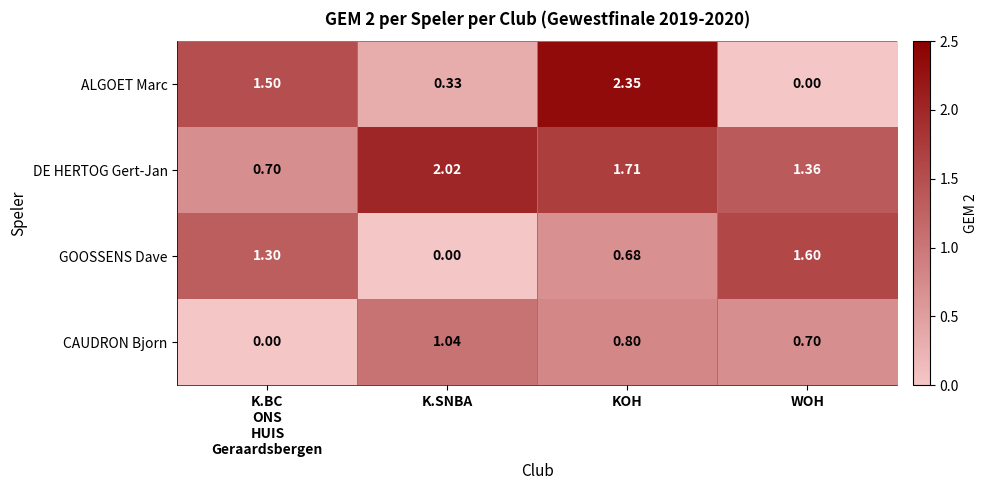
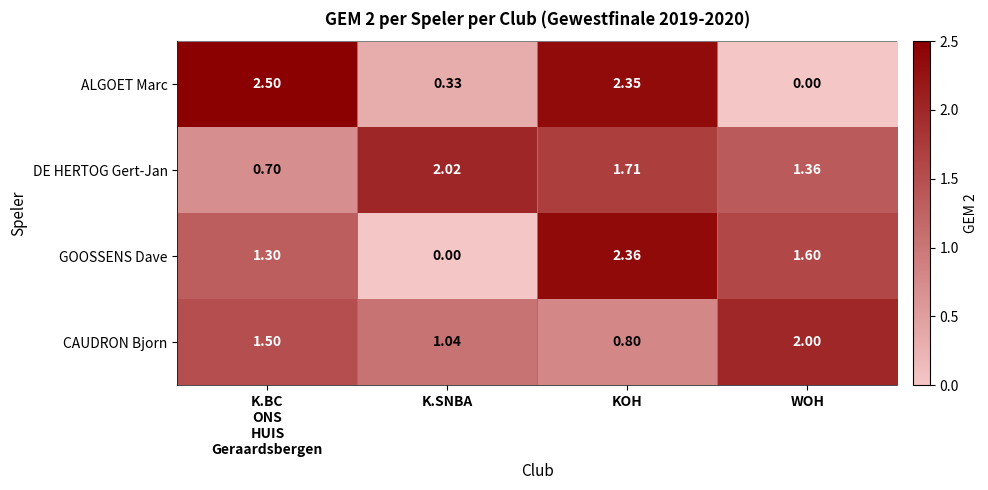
ALGOET Marc, K.BC ONS HUIS Geraardsbergen: 1.50 -> 2.50
GOOSSENS Dave, KOH: 0.68 -> 2.36
CAUDRON Bjorn, K.BC ONS HUIS Geraardsbergen: 0.00 -> 1.50
CAUDRON Bjorn, WOH: 0.70 -> 2.00
